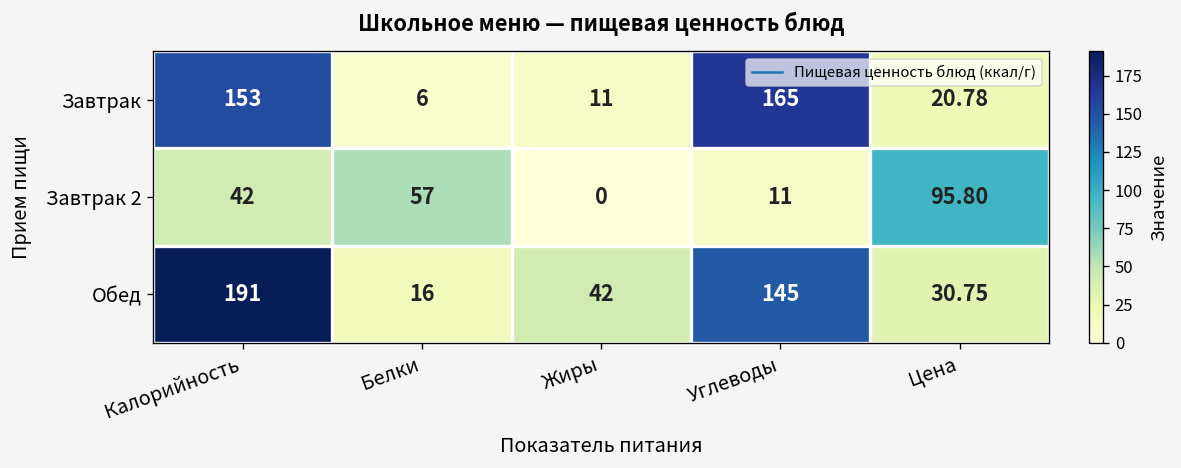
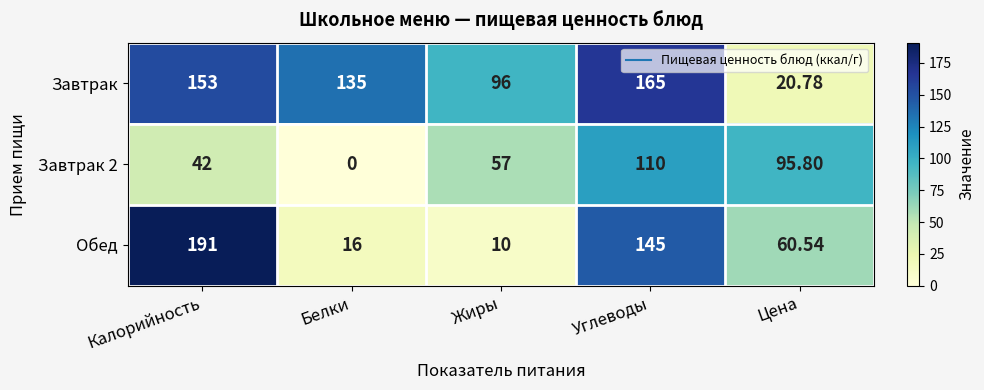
Завтрак, Белки: 6 -> 135
Завтрак, Жиры: 11 -> 96
Завтрак 2, Белки: 57 -> 0
Завтрак 2, Жиры: 0 -> 57
Завтрак 2, Углеводы: 11 -> 110
Обед, Жиры: 42 -> 10
Обед, Цена: 30.75 -> 60.54
